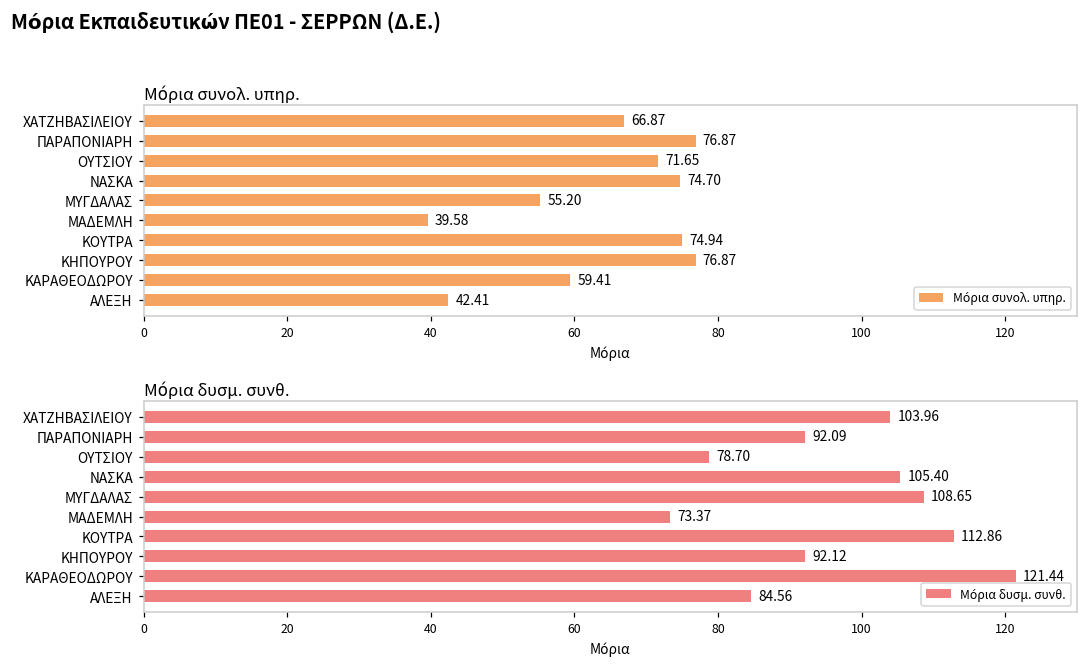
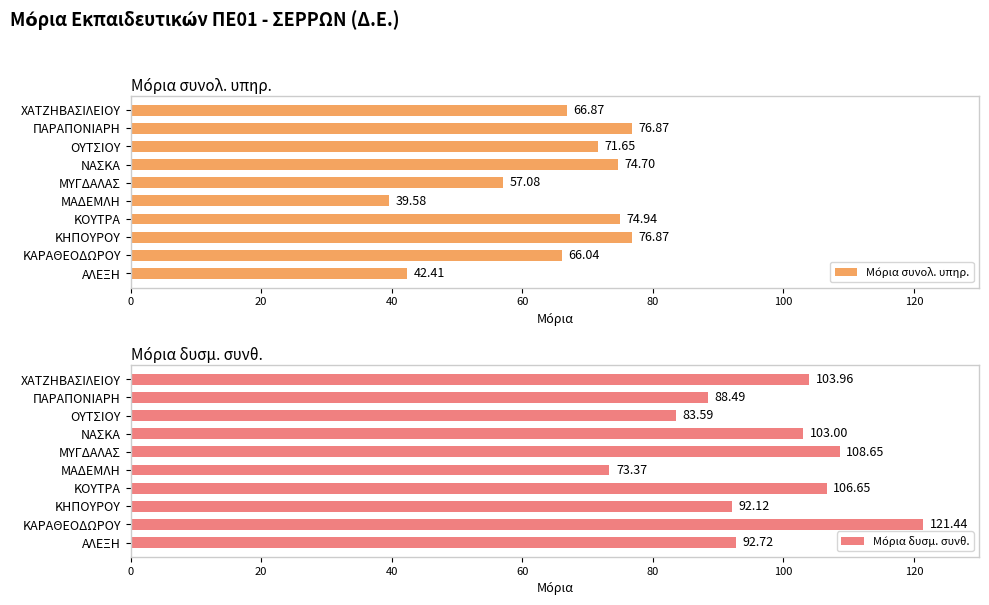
Μόρια συνολ. υπηρ., ΜΥΓΔΑΛΑΣ: 55.20 -> 57.08
Μόρια συνολ. υπηρ., ΚΑΡΑΘΕΟΔΩΡΟΥ: 59.41 -> 66.04
Μόρια δυσμ. συνθ., ΠΑΡΑΠΟΝΙΑΡΗ: 92.09 -> 88.49
Μόρια δυσμ. συνθ., ΟΥΤΣΙΟΥ: 78.70 -> 83.59
Μόρια δυσμ. συνθ., ΝΑΣΚΑ: 105.40 -> 103.00
Μόρια δυσμ. συνθ., ΚΟΥΤΡΑ: 112.86 -> 106.65
Μόρια δυσμ. συνθ., ΑΛΕΞΗ: 84.56 -> 92.72
